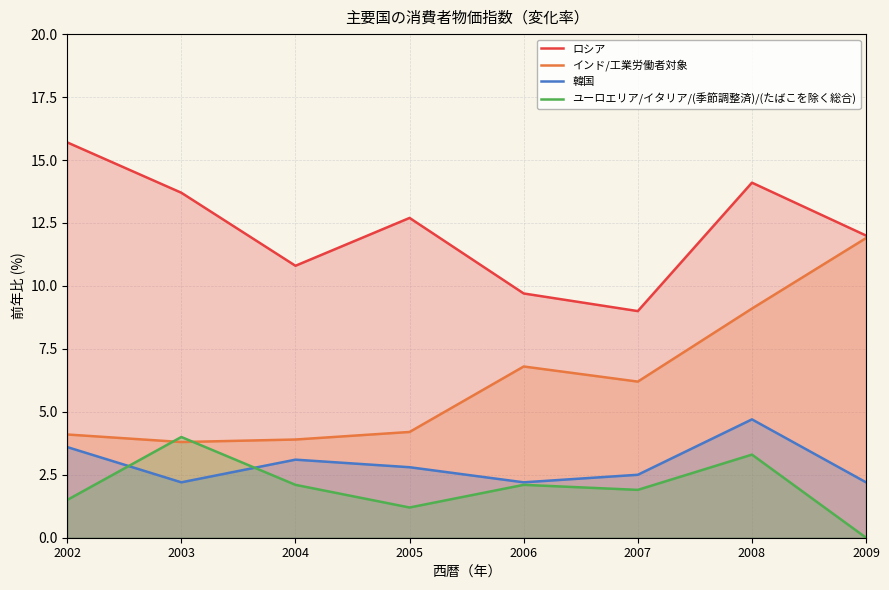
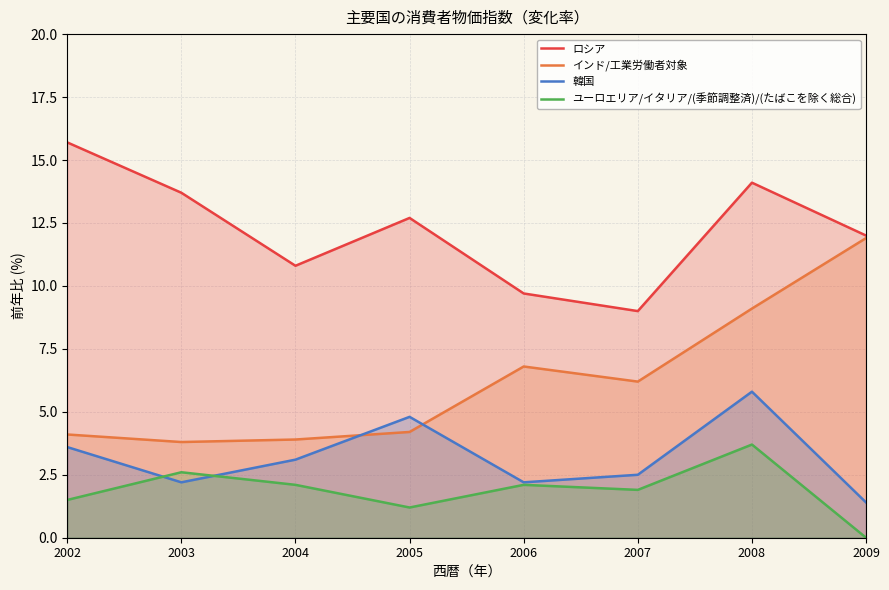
ユーロエリア/イタリア/(季節調整済)/(たばこを除く総合), 2003: 4.0 -> 2.6
韓国, 2005: 2.8 -> 4.8
韓国, 2008: 4.7 -> 5.8
ユーロエリア/イタリア/(季節調整済)/(たばこを除く総合), 2008: 3.3 -> 3.7
韓国, 2009: 2.2 -> 1.4
